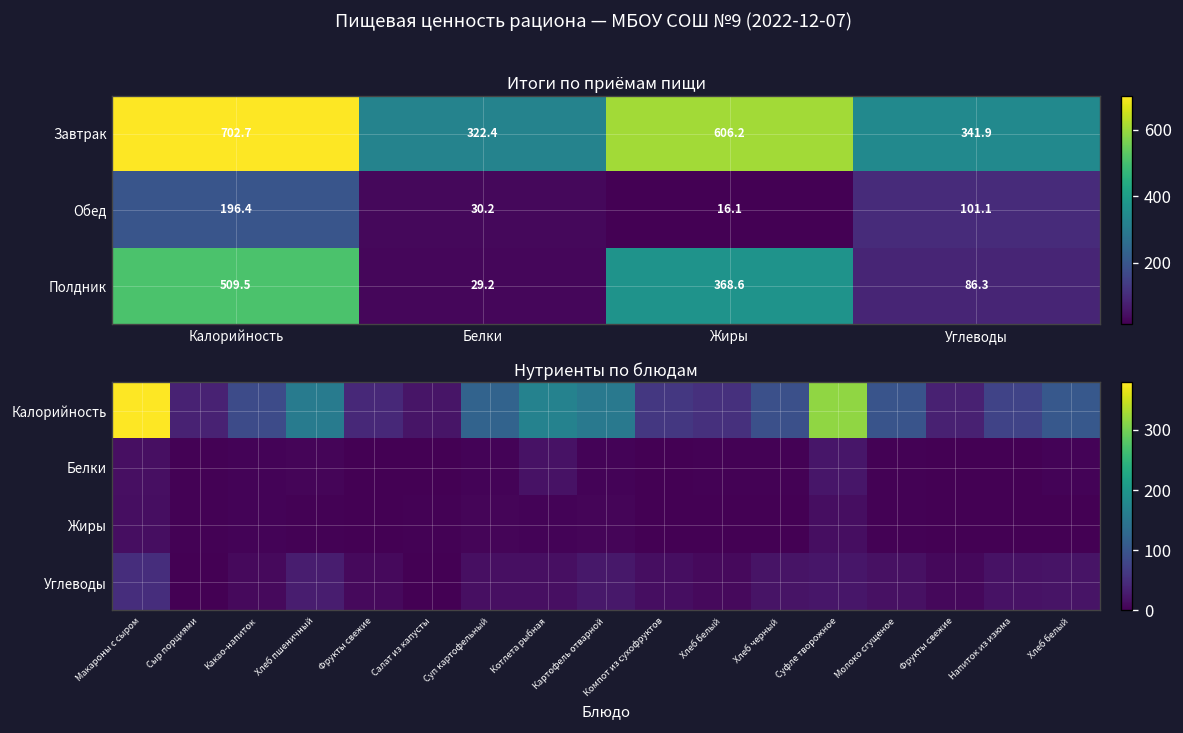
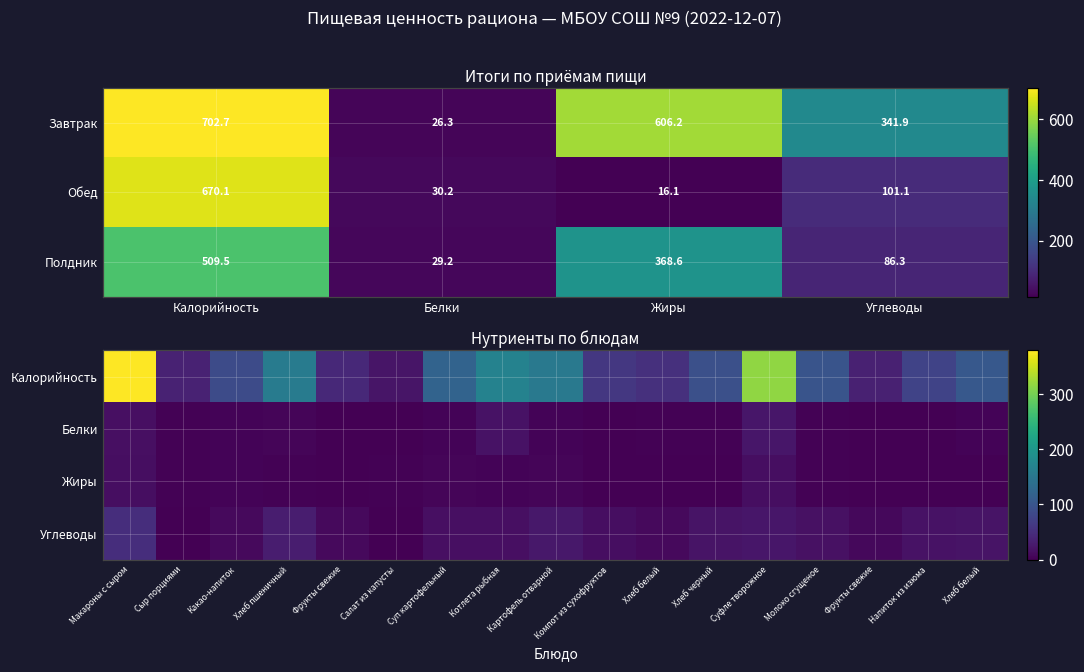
Итоги по приёмам пищи, Завтрак, Белки: 322.4 -> 26.3
Итоги по приёмам пищи, Обед, Калорийность: 196.4 -> 670.1
